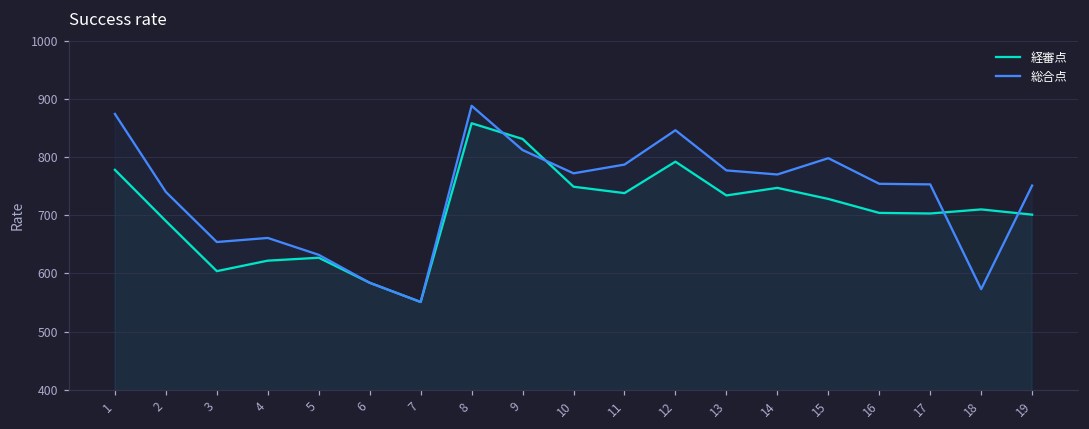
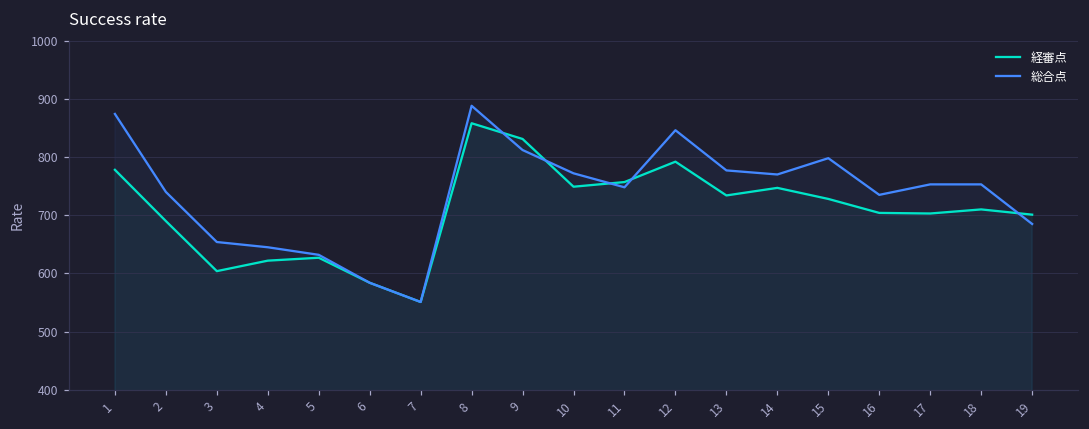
総合点, 4: 660 -> 650
経審点, 11: 740 -> 760
総合点, 11: 790 -> 750
総合点, 16: 750 -> 740
総合点, 18: 570 -> 750
総合点, 19: 750 -> 690
